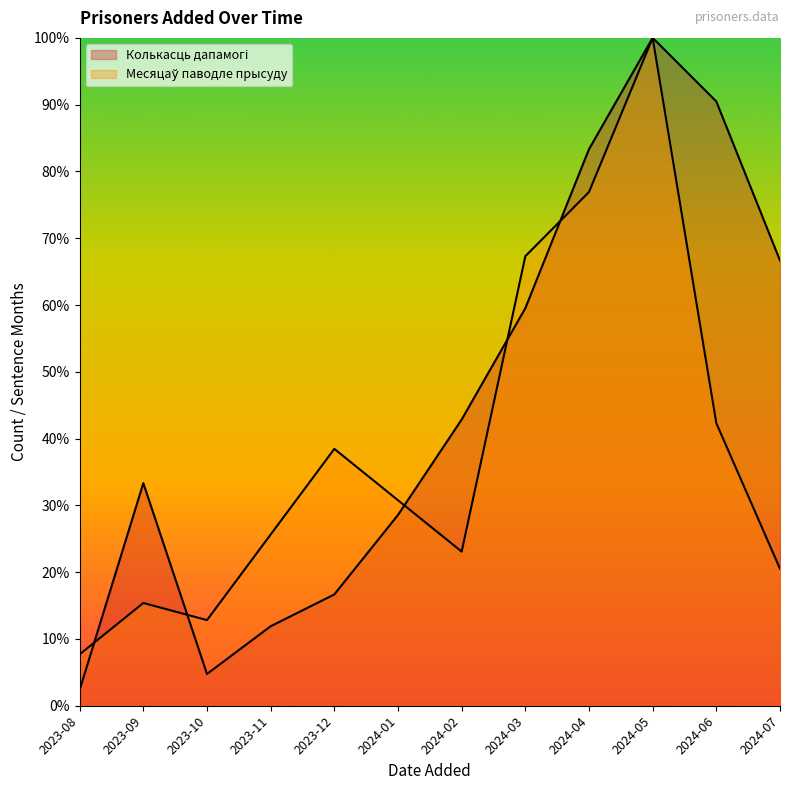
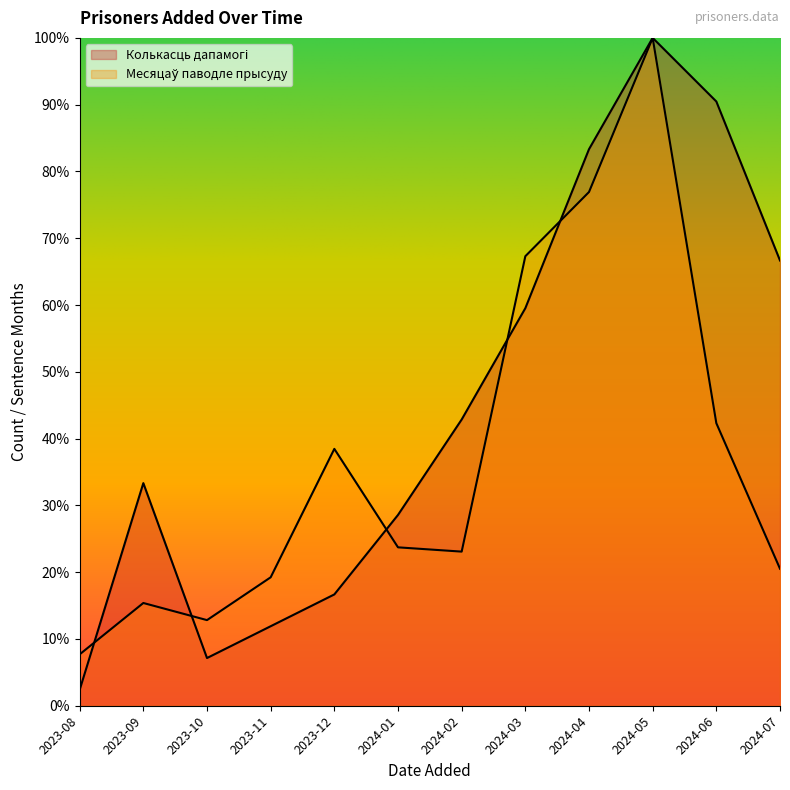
Колькасць дапамогі, 2023-10: 5% -> 7%
Месяцаў паводле прысуду, 2023-11: 26% -> 19%
Месяцаў паводле прысуду, 2024-01: 31% -> 24%
